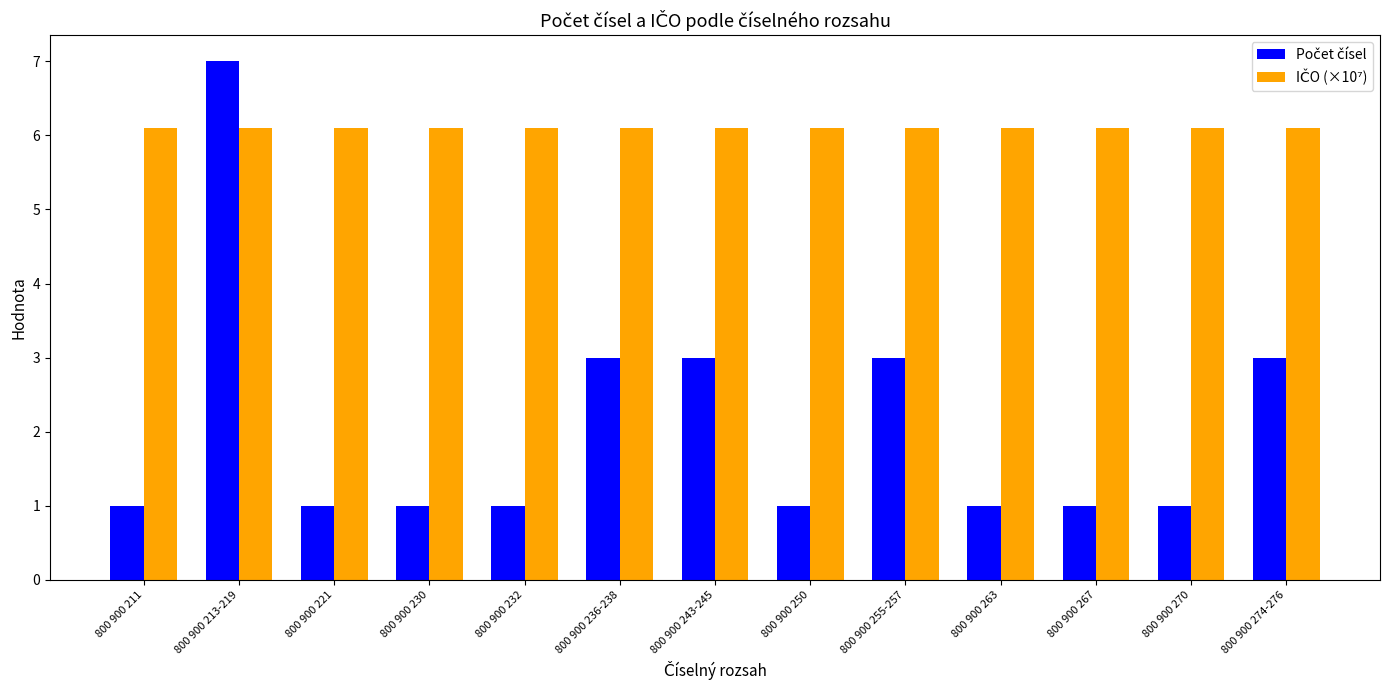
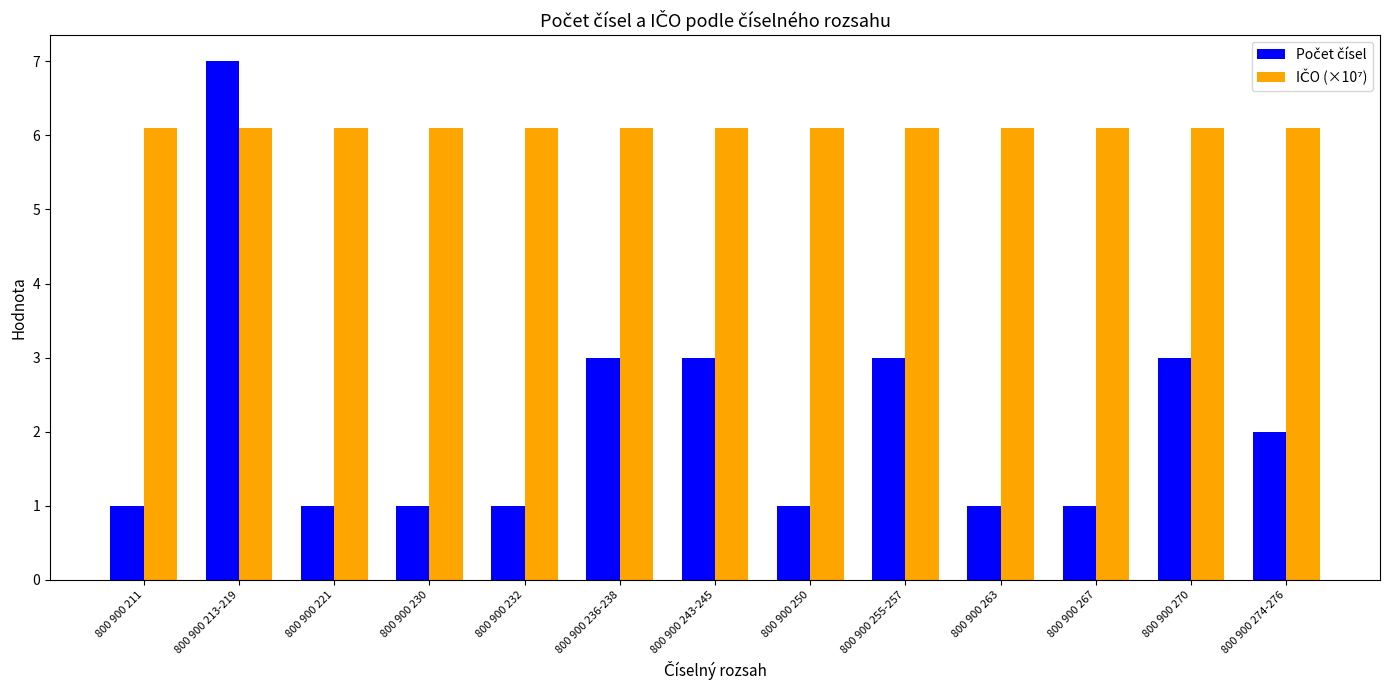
Počet čísel, 800 900 270: 1 -> 3
Počet čísel, 800 900 274-276: 3 -> 2
